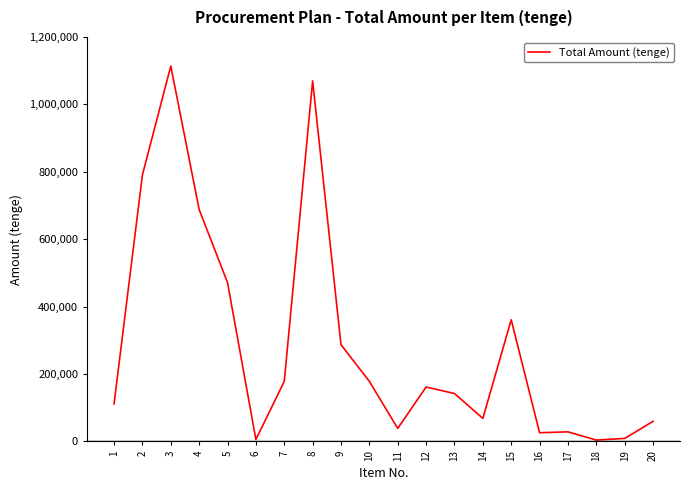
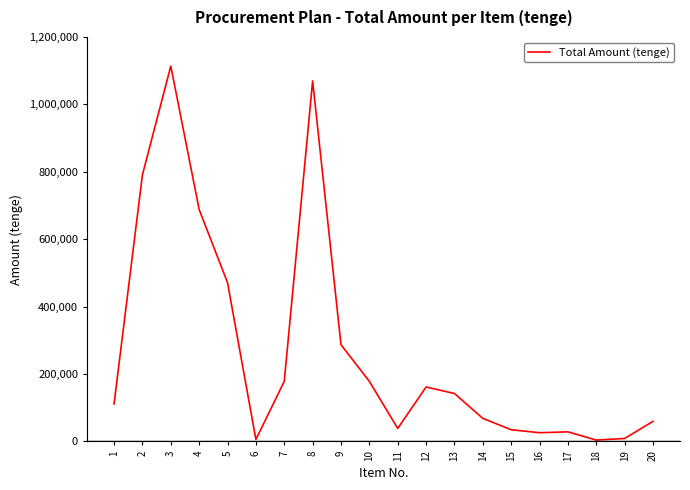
15: 360,000 -> 30,000
